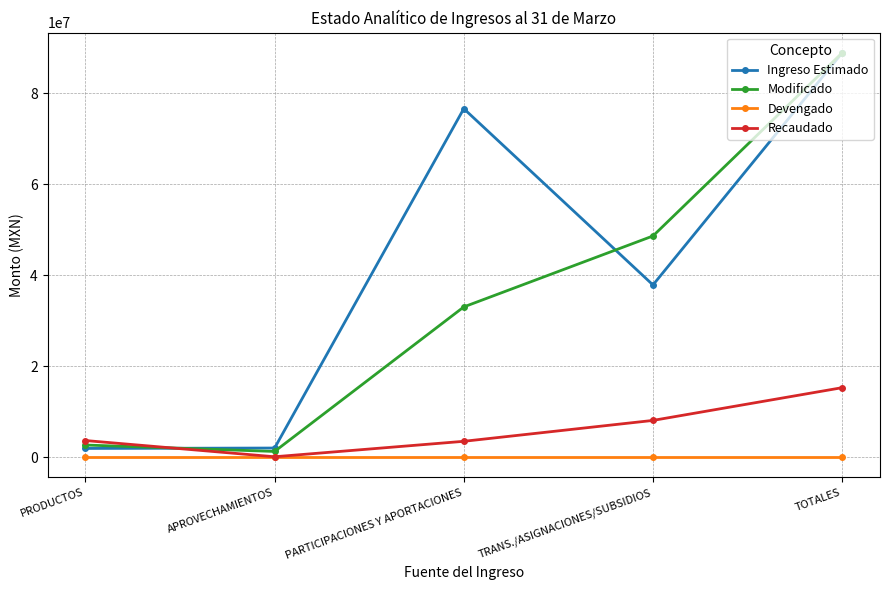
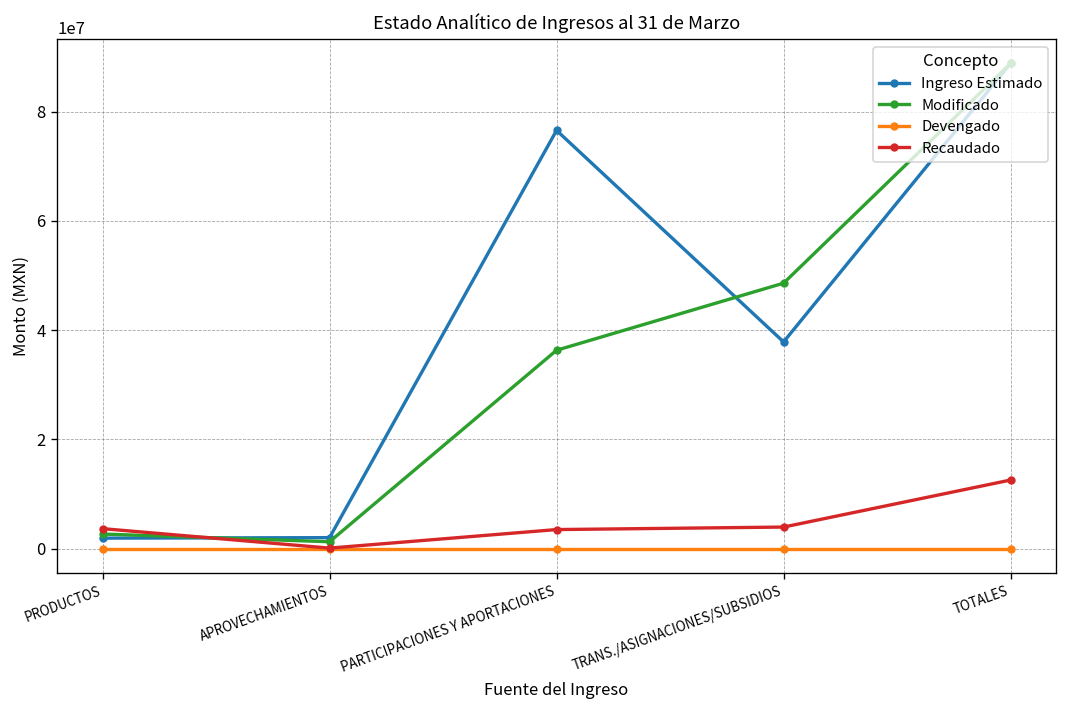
Modificado, PARTICIPACIONES Y APORTACIONES: 33000000 -> 36000000
Recaudado, TRANS./ASIGNACIONES/SUBSIDIOS: 8000000 -> 4000000
Recaudado, TOTALES: 15000000 -> 13000000
